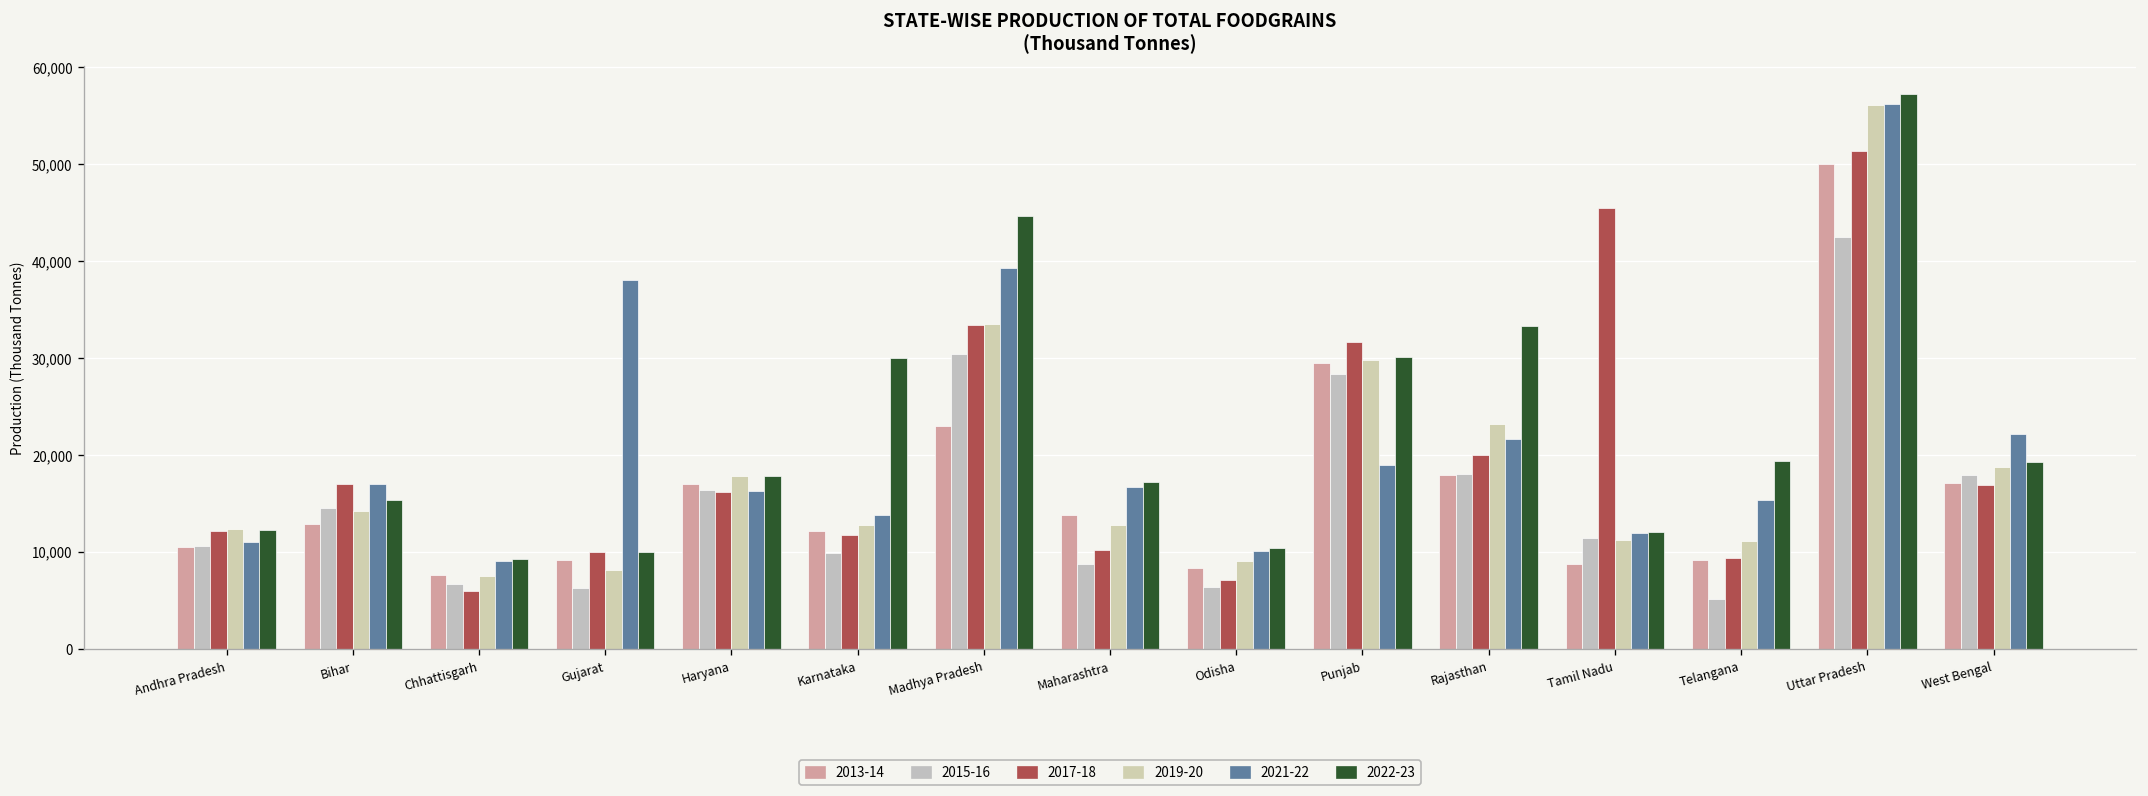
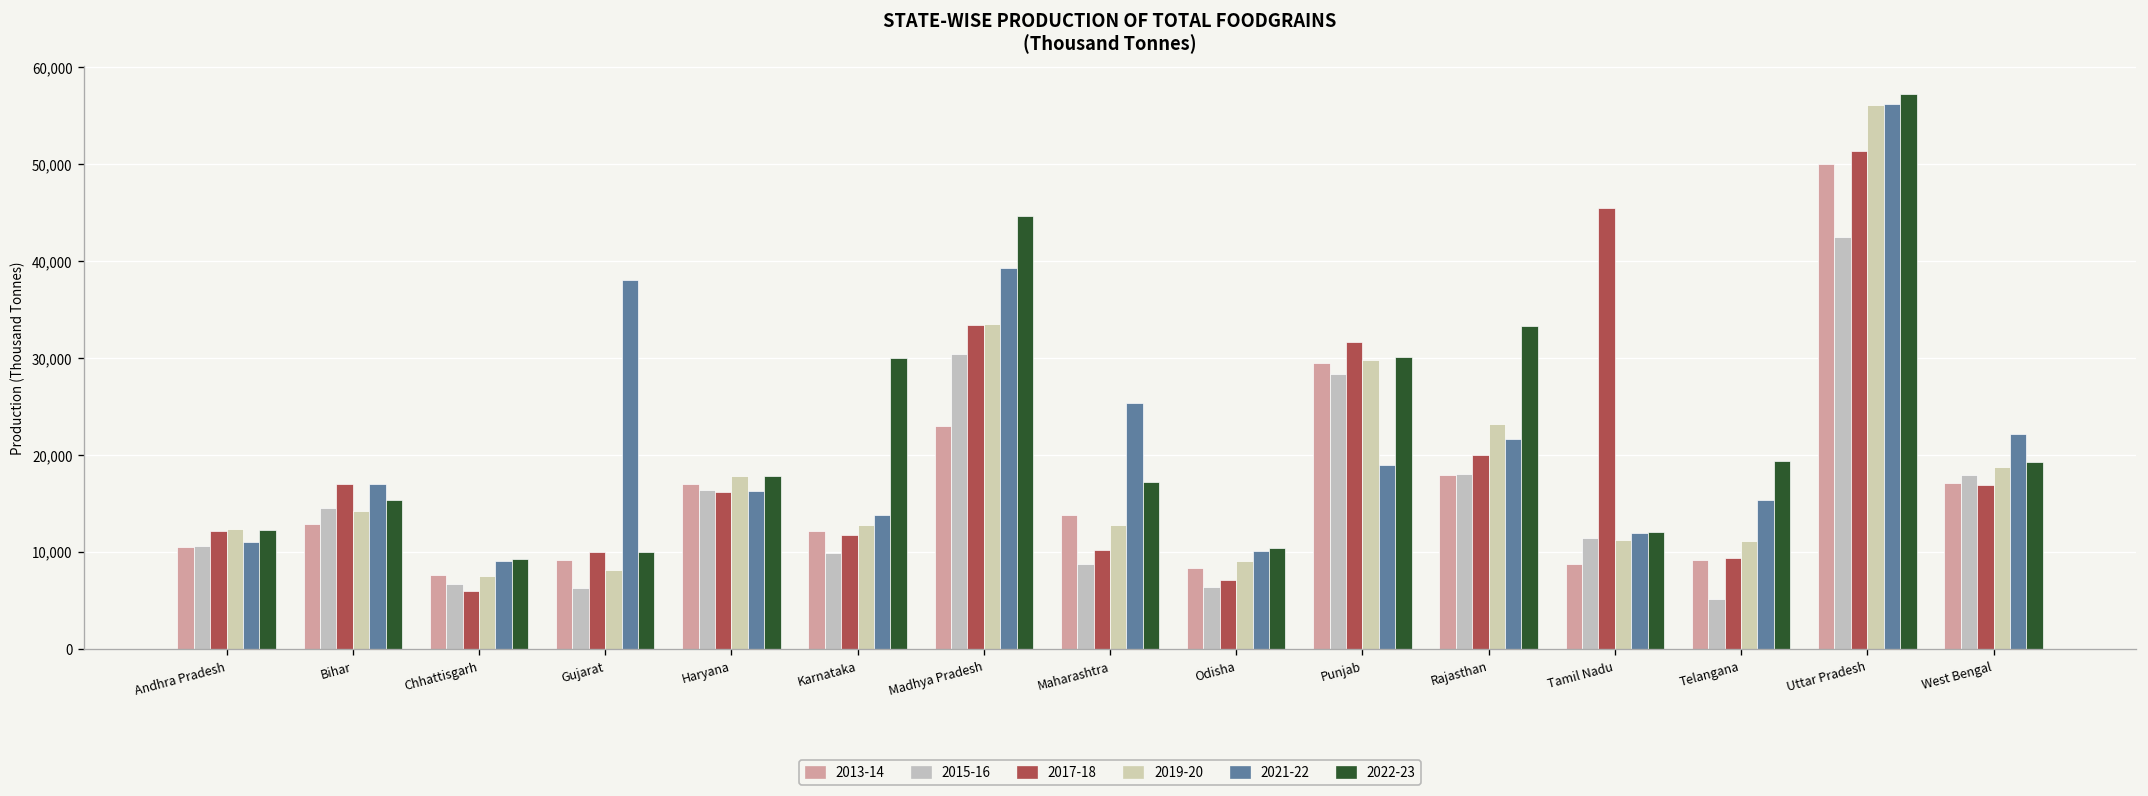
2021-22, Maharashtra: 17,000 -> 25,000
